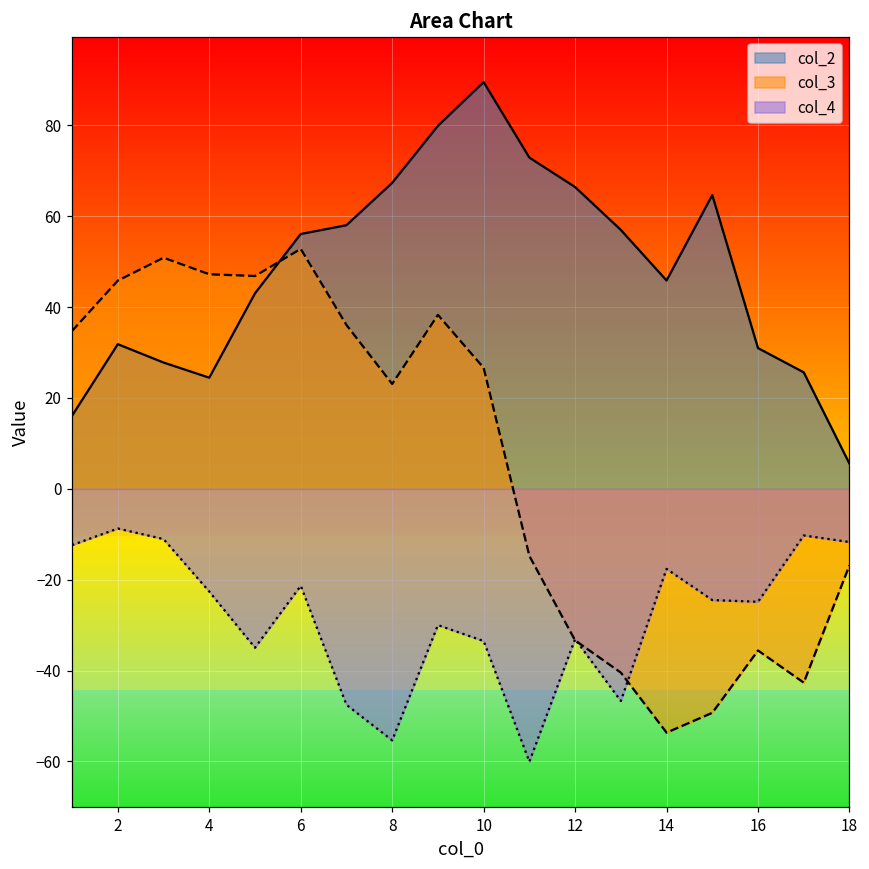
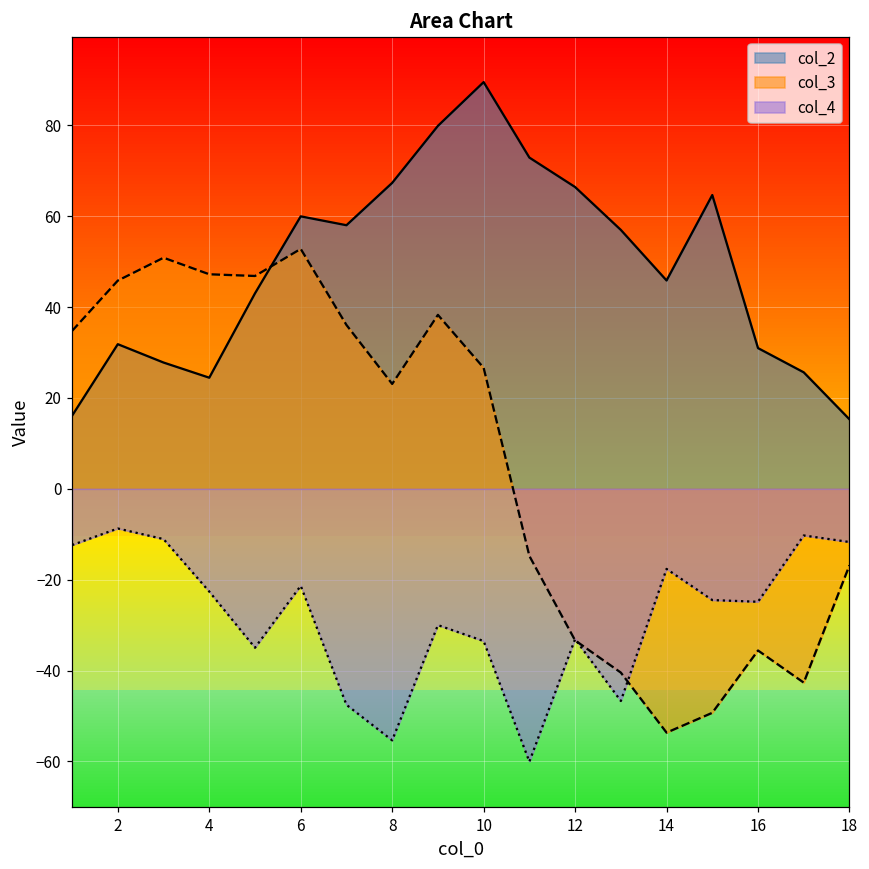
col_2, 6: 56 -> 60
col_2, 18: 6 -> 15
